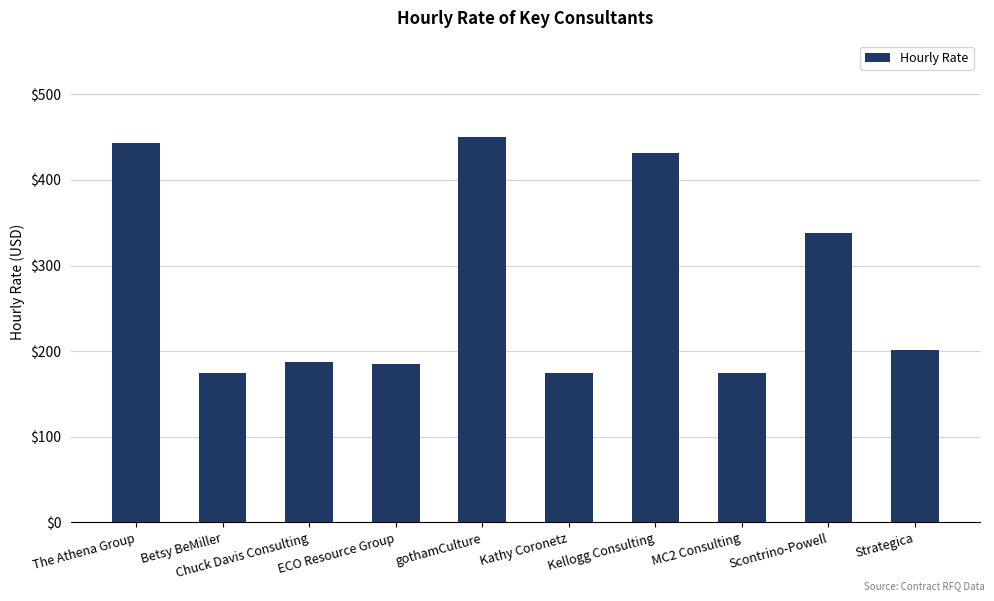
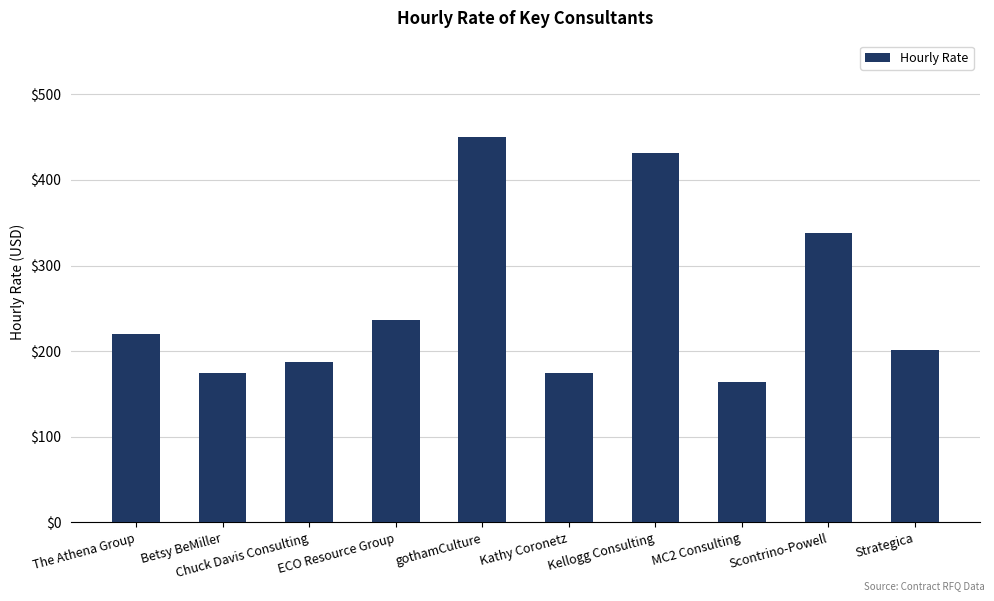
The Athena Group: $440 -> $220
ECO Resource Group: $190 -> $240
MC2 Consulting: $180 -> $160
